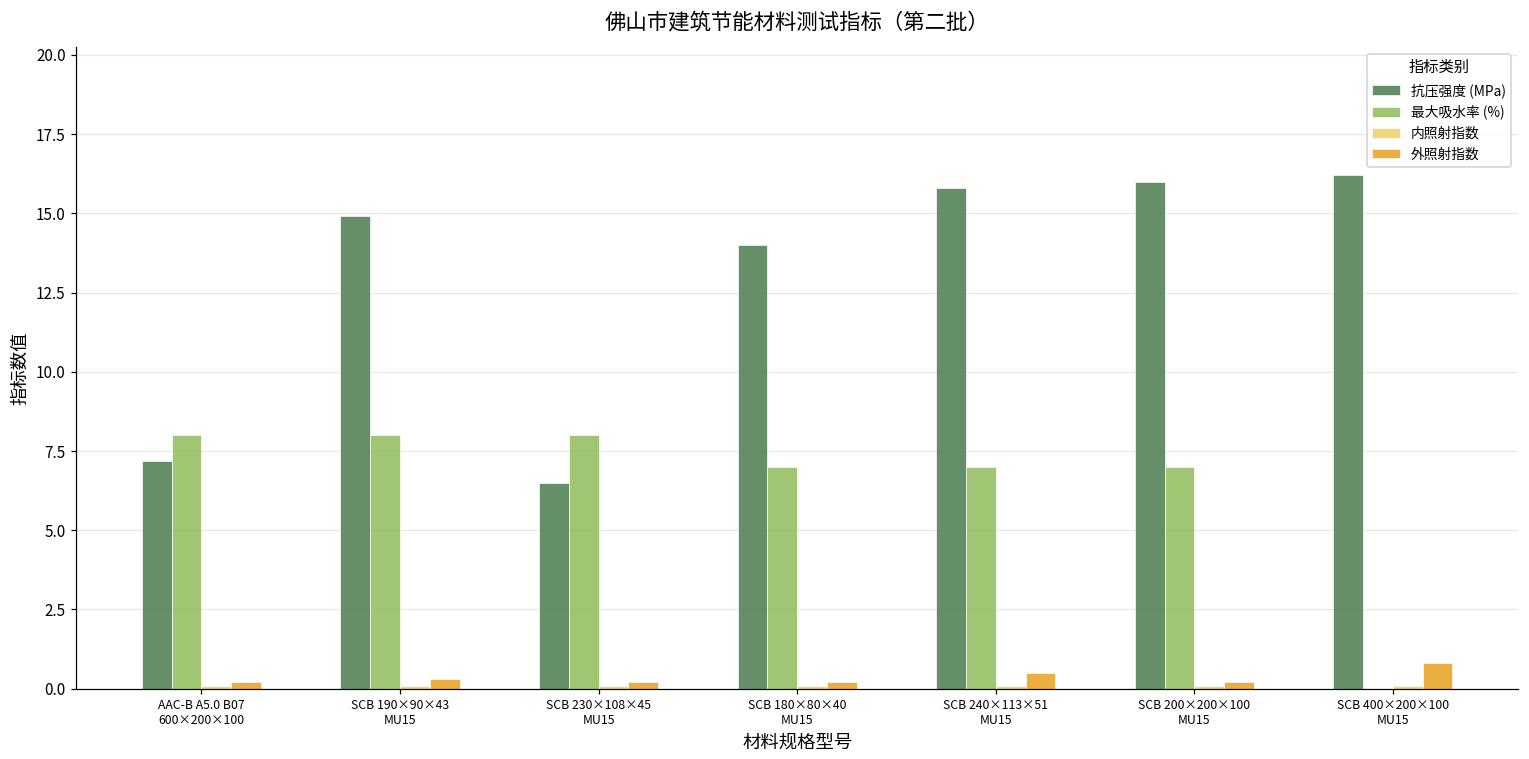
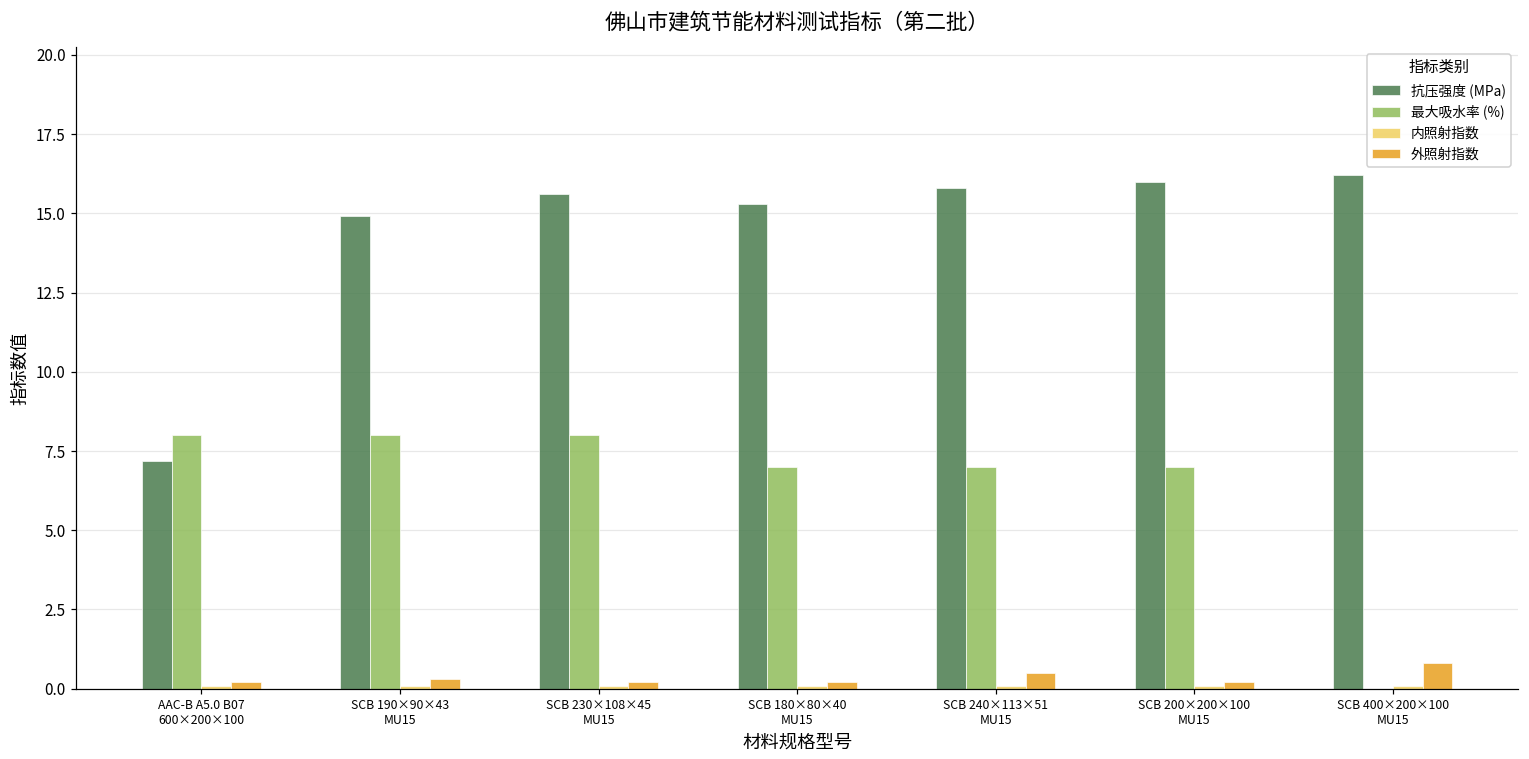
抗压强度 (MPa), SCB 230×108×45 MU15: 6.5 -> 15.6
抗压强度 (MPa), SCB 180×80×40 MU15: 14.0 -> 15.3
